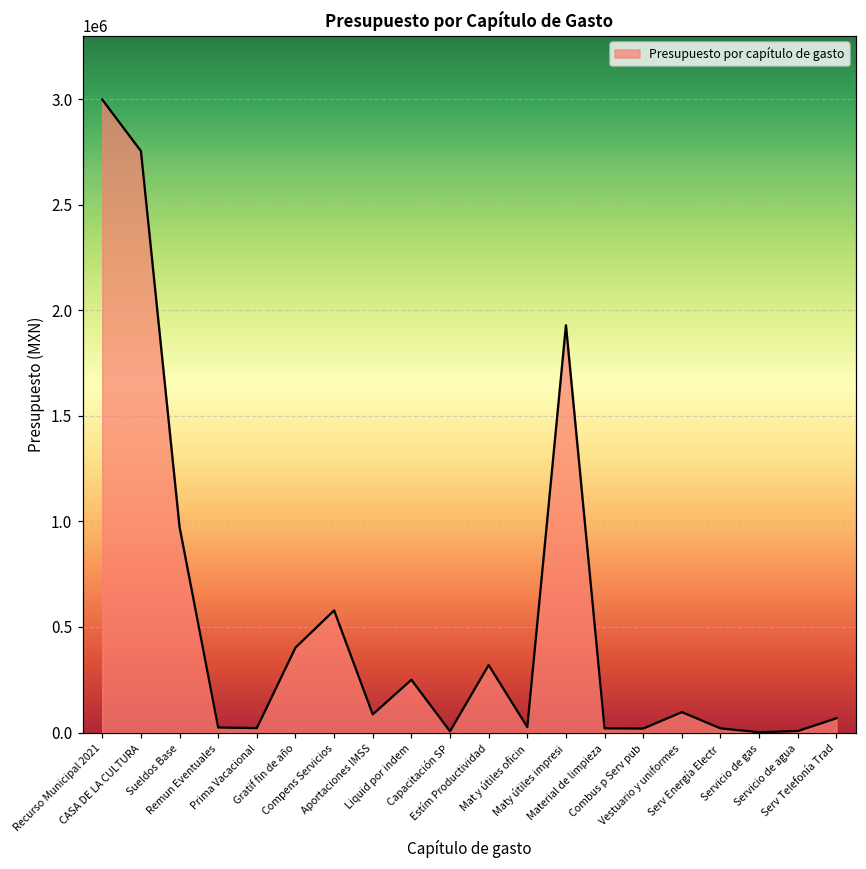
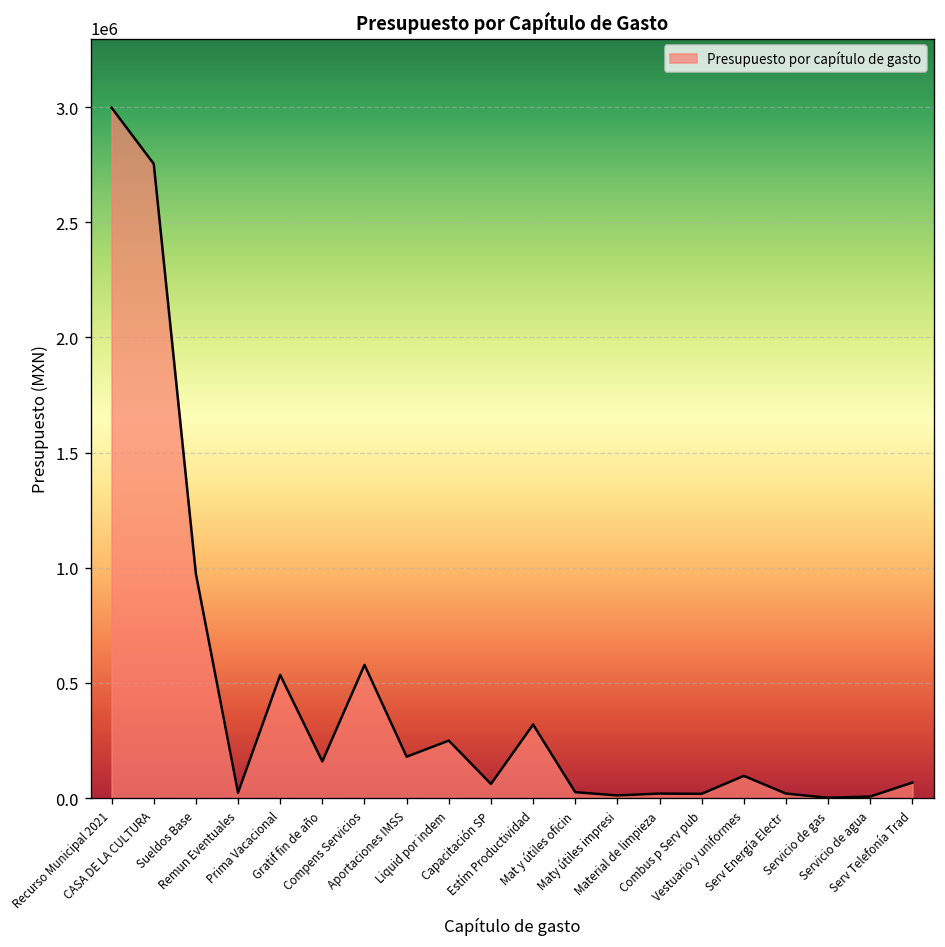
Prima Vacacional: 20000 -> 530000
Gratif fin de año: 400000 -> 160000
Aportaciones IMSS: 90000 -> 180000
Capacitación SP: 10000 -> 60000
Maty útiles impresi: 1930000 -> 10000
